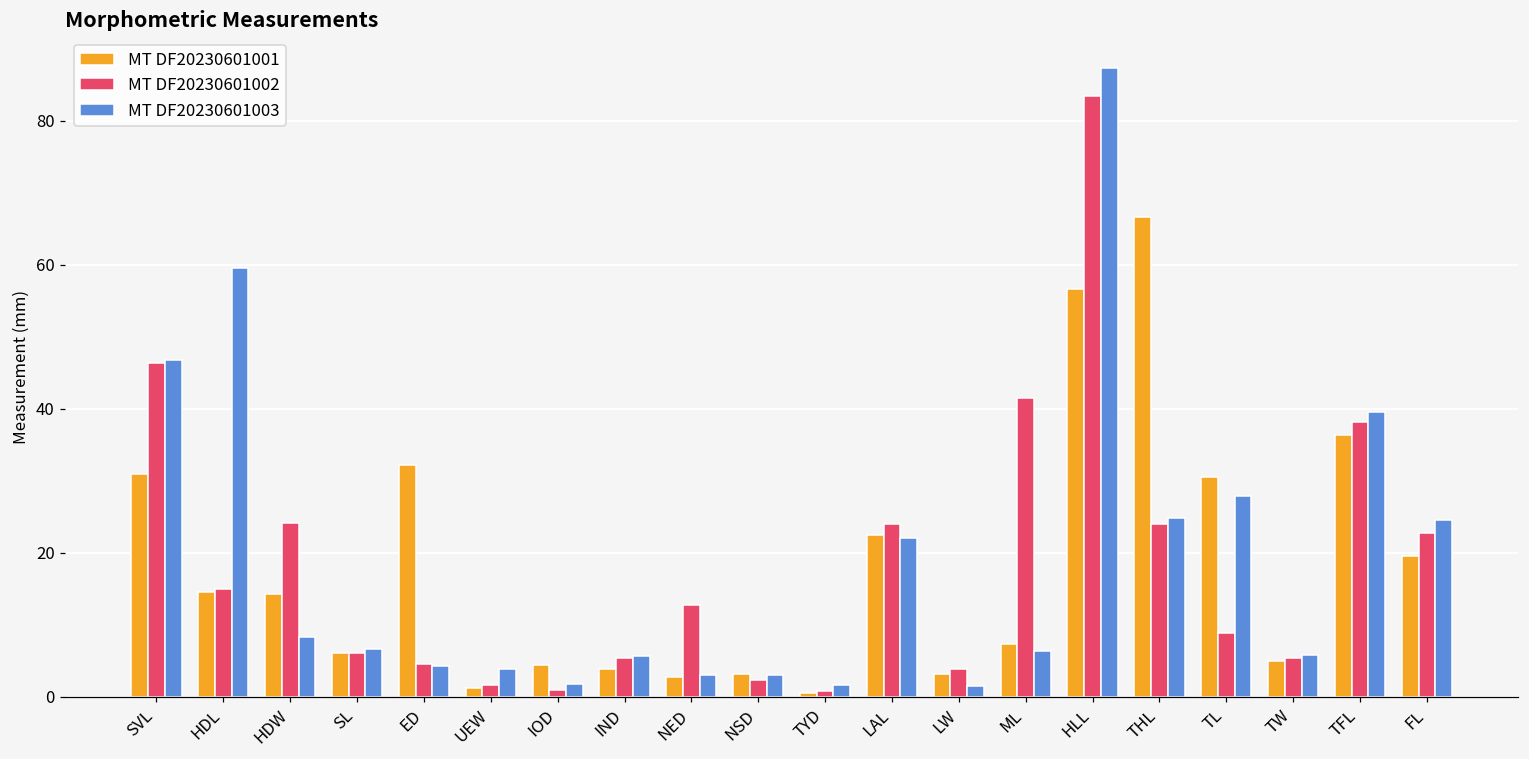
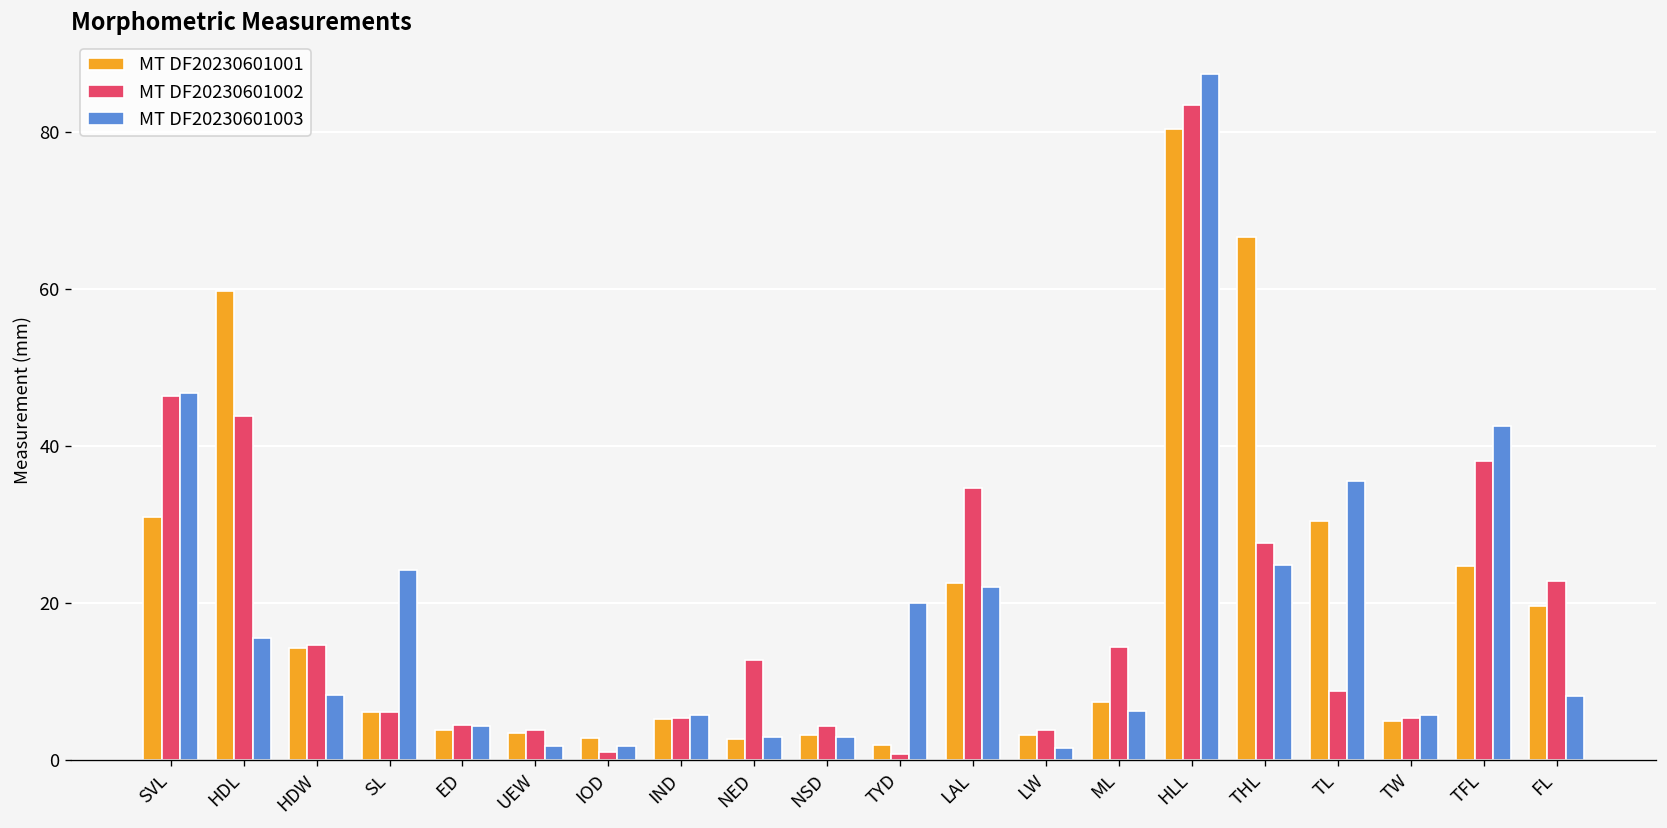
MT DF20230601001, HDL: 15 -> 60
MT DF20230601002, HDL: 15 -> 44
MT DF20230601003, HDL: 60 -> 16
MT DF20230601002, HDW: 24 -> 15
MT DF20230601003, SL: 7 -> 24
MT DF20230601001, ED: 32 -> 4
MT DF20230601001, UEW: 1 -> 4
MT DF20230601002, UEW: 2 -> 4
MT DF20230601003, UEW: 4 -> 2
MT DF20230601001, IOD: 4 -> 3
MT DF20230601001, IND: 4 -> 5
MT DF20230601002, NSD: 2 -> 4
MT DF20230601001, TYD: 1 -> 2
MT DF20230601003, TYD: 2 -> 20
MT DF20230601002, LAL: 24 -> 35
MT DF20230601002, ML: 42 -> 14
MT DF20230601001, HLL: 57 -> 80
MT DF20230601002, THL: 24 -> 28
MT DF20230601003, TL: 28 -> 36
MT DF20230601001, TFL: 36 -> 25
MT DF20230601003, TFL: 40 -> 43
MT DF20230601003, FL: 25 -> 8
